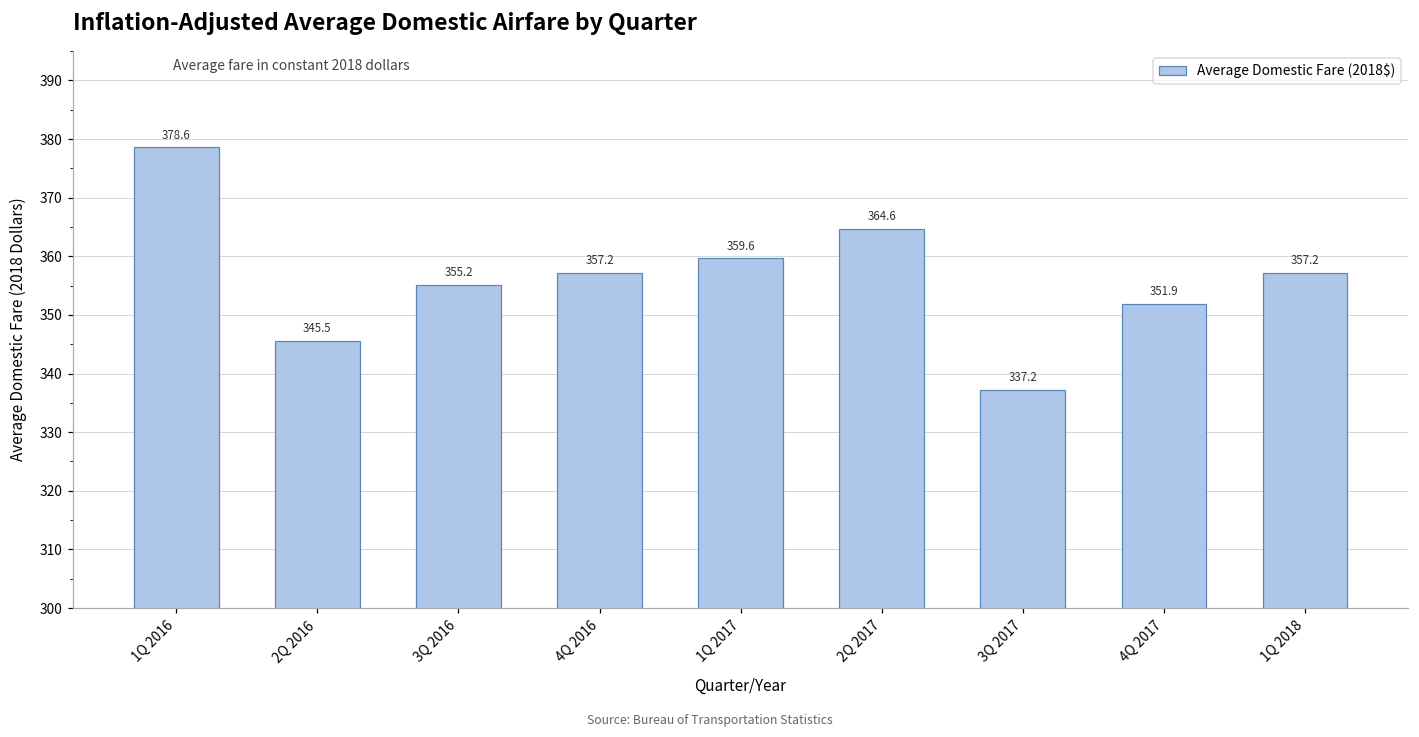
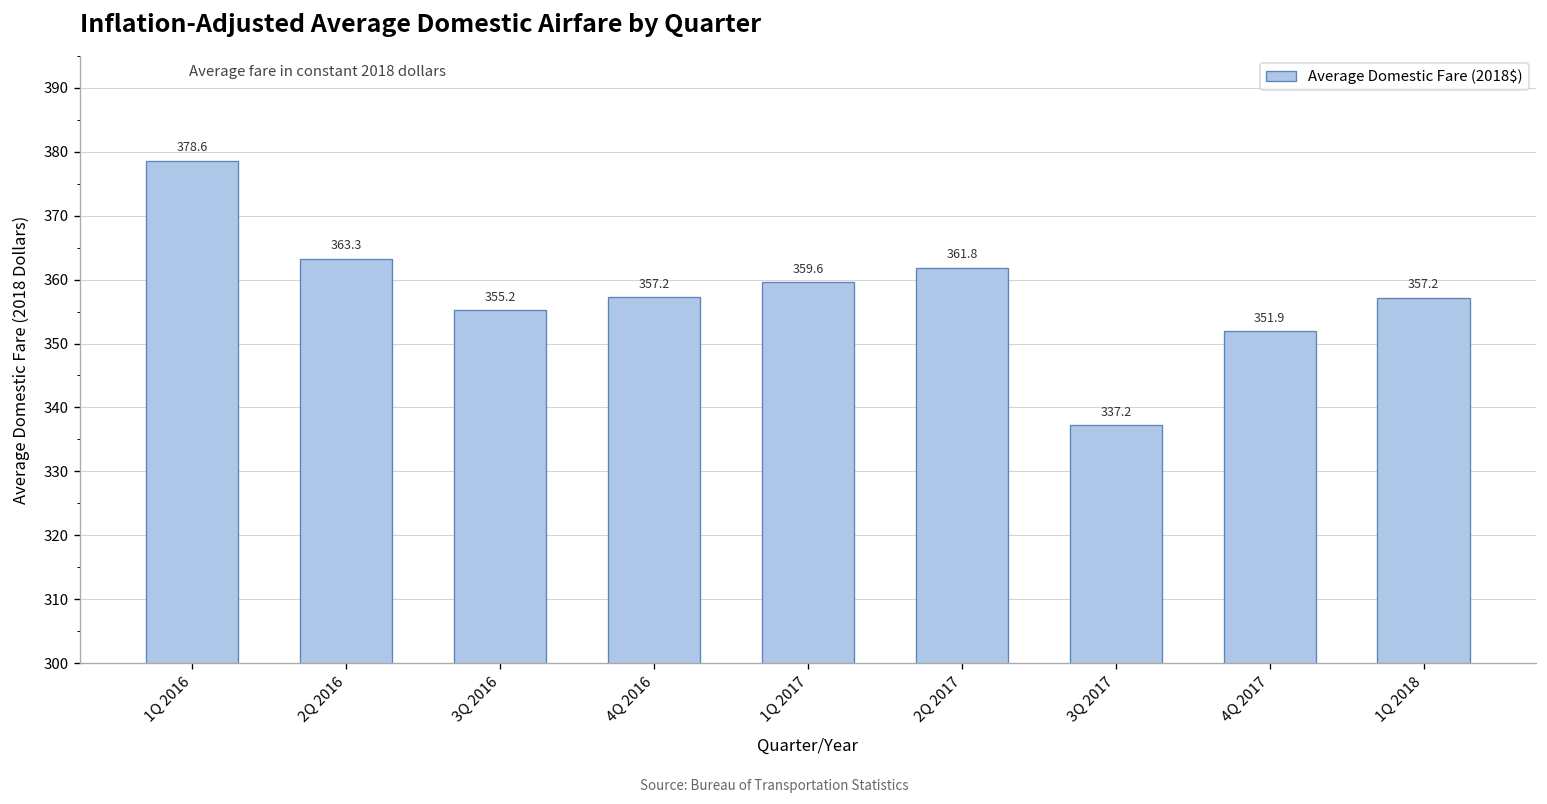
2Q 2016: 345.5 -> 363.3
2Q 2017: 364.6 -> 361.8
